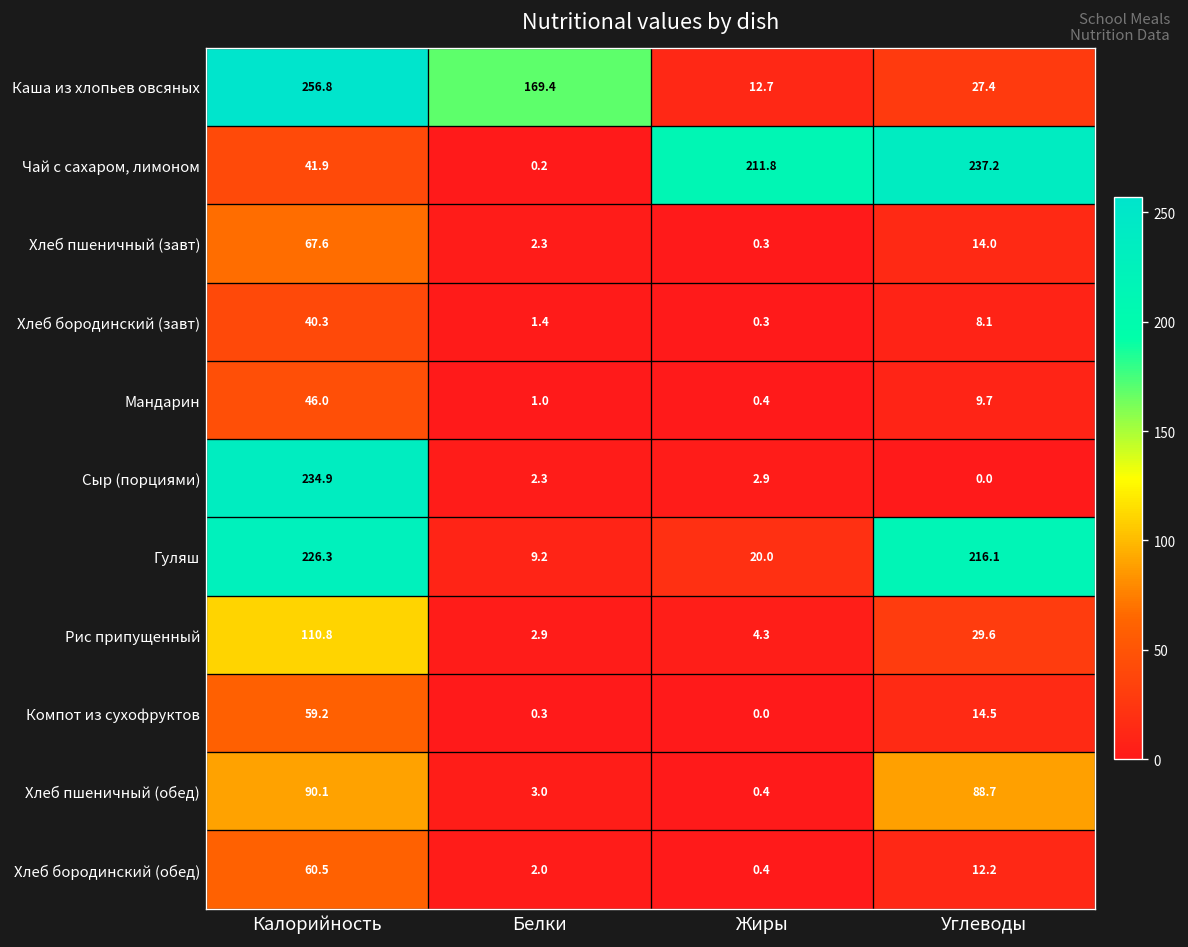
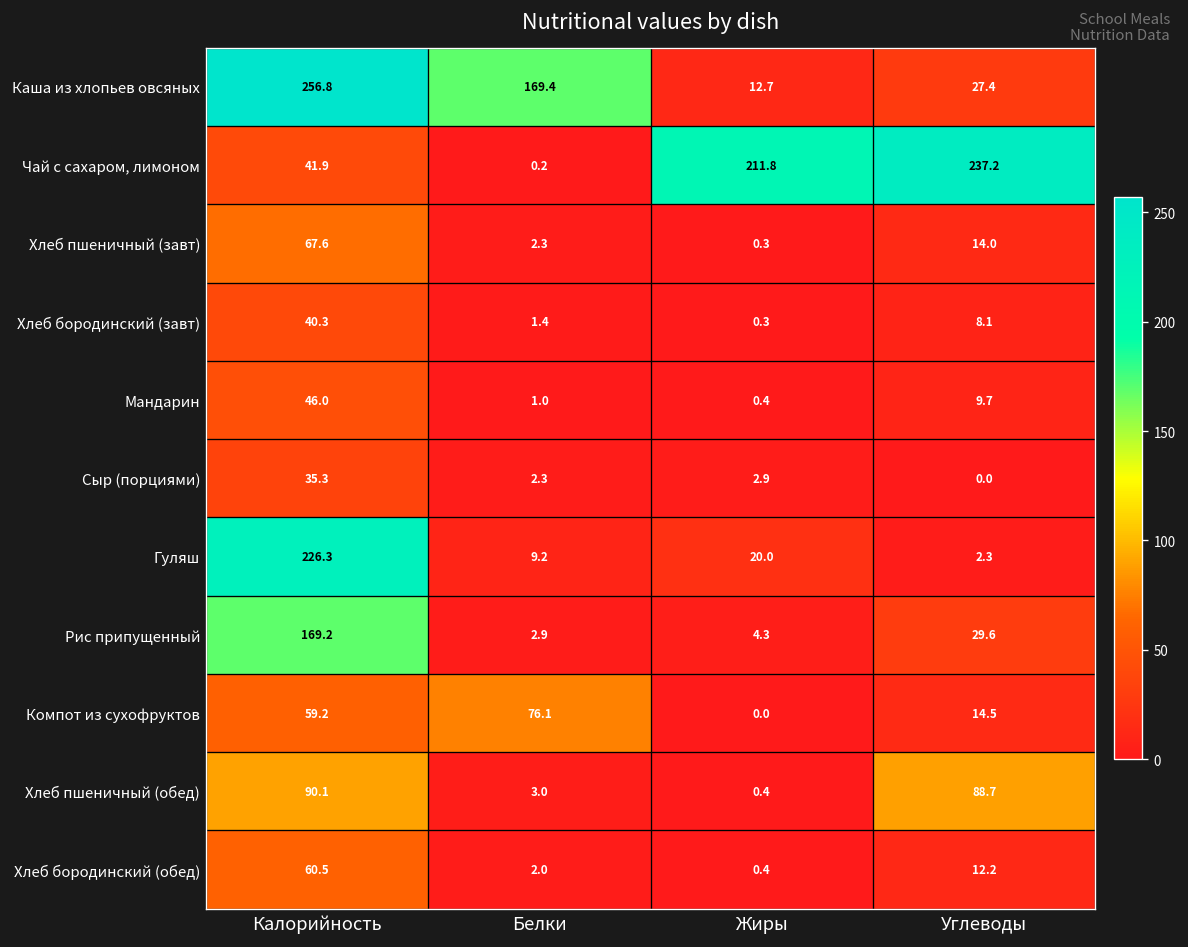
Сыр (порциями), Калорийность: 234.9 -> 35.3
Гуляш, Углеводы: 216.1 -> 2.3
Рис припущенный, Калорийность: 110.8 -> 169.2
Компот из сухофруктов, Белки: 0.3 -> 76.1
